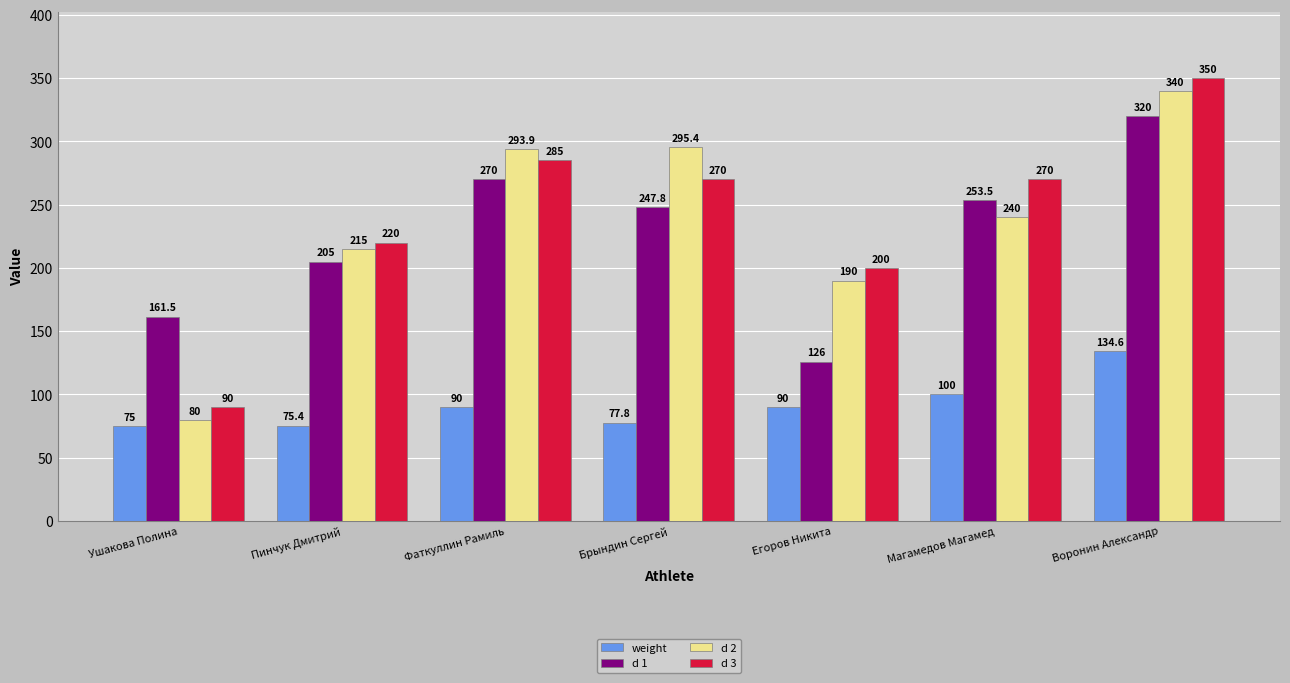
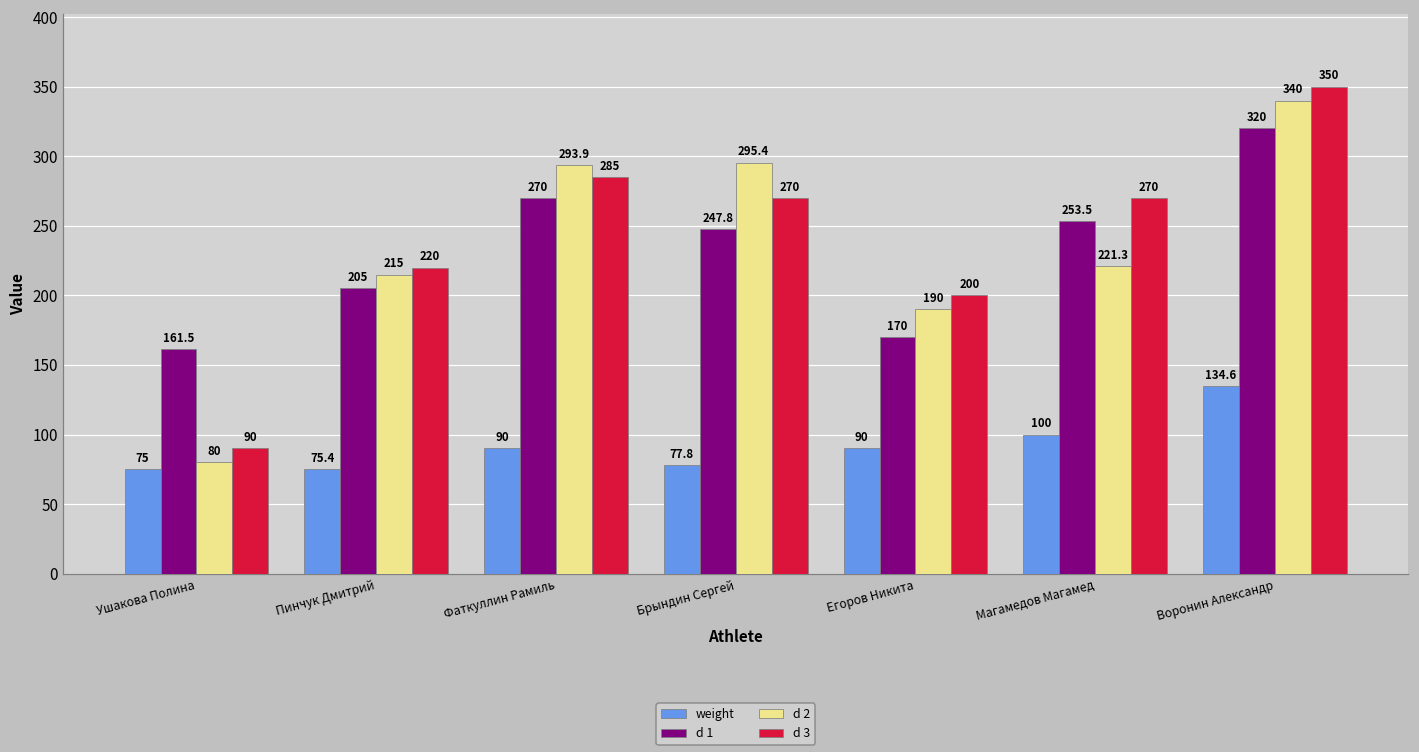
d 1, Егоров Никита: 126 -> 170
d 2, Магамедов Магамед: 240 -> 221.3
